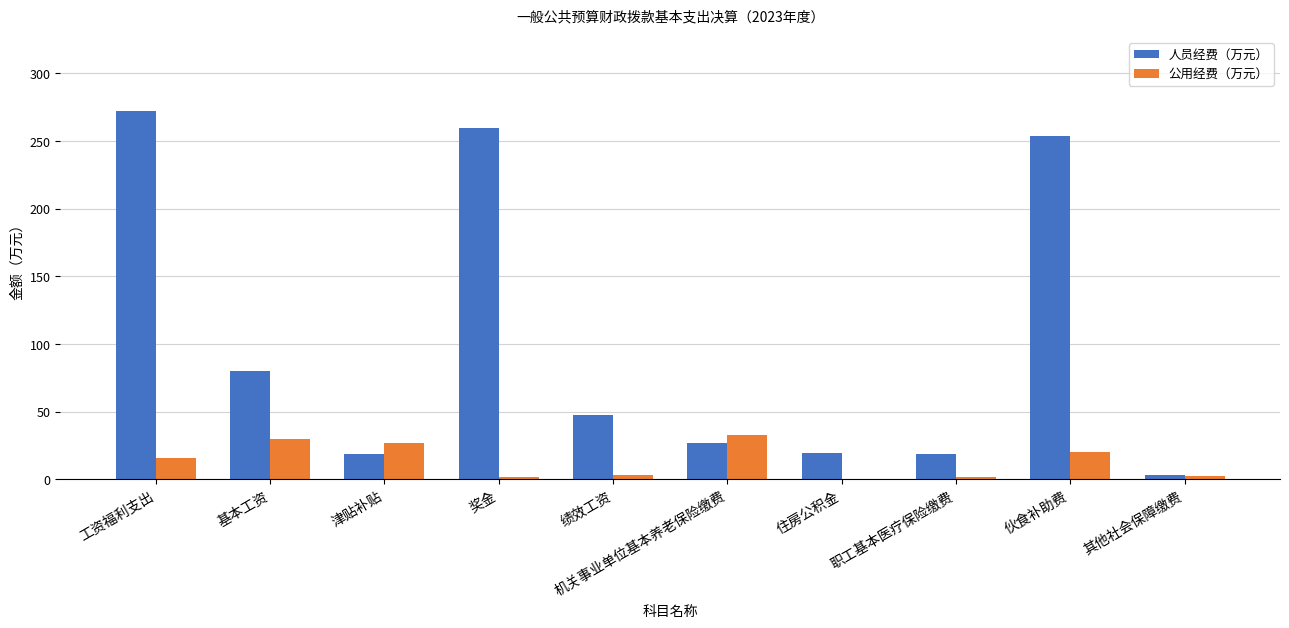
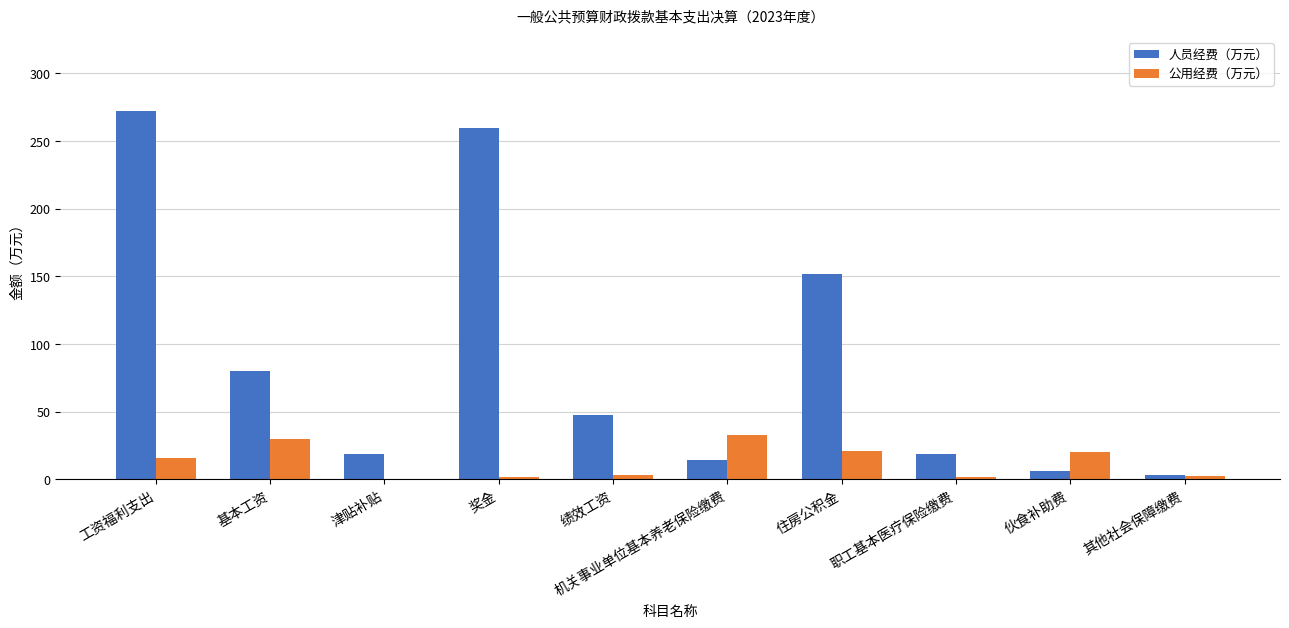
公用经费（万元）, 津贴补贴: 27 -> 0
人员经费（万元）, 机关事业单位基本养老保险缴费: 27 -> 14
人员经费（万元）, 住房公积金: 20 -> 152
公用经费（万元）, 住房公积金: 1 -> 21
人员经费（万元）, 伙食补助费: 253 -> 6
